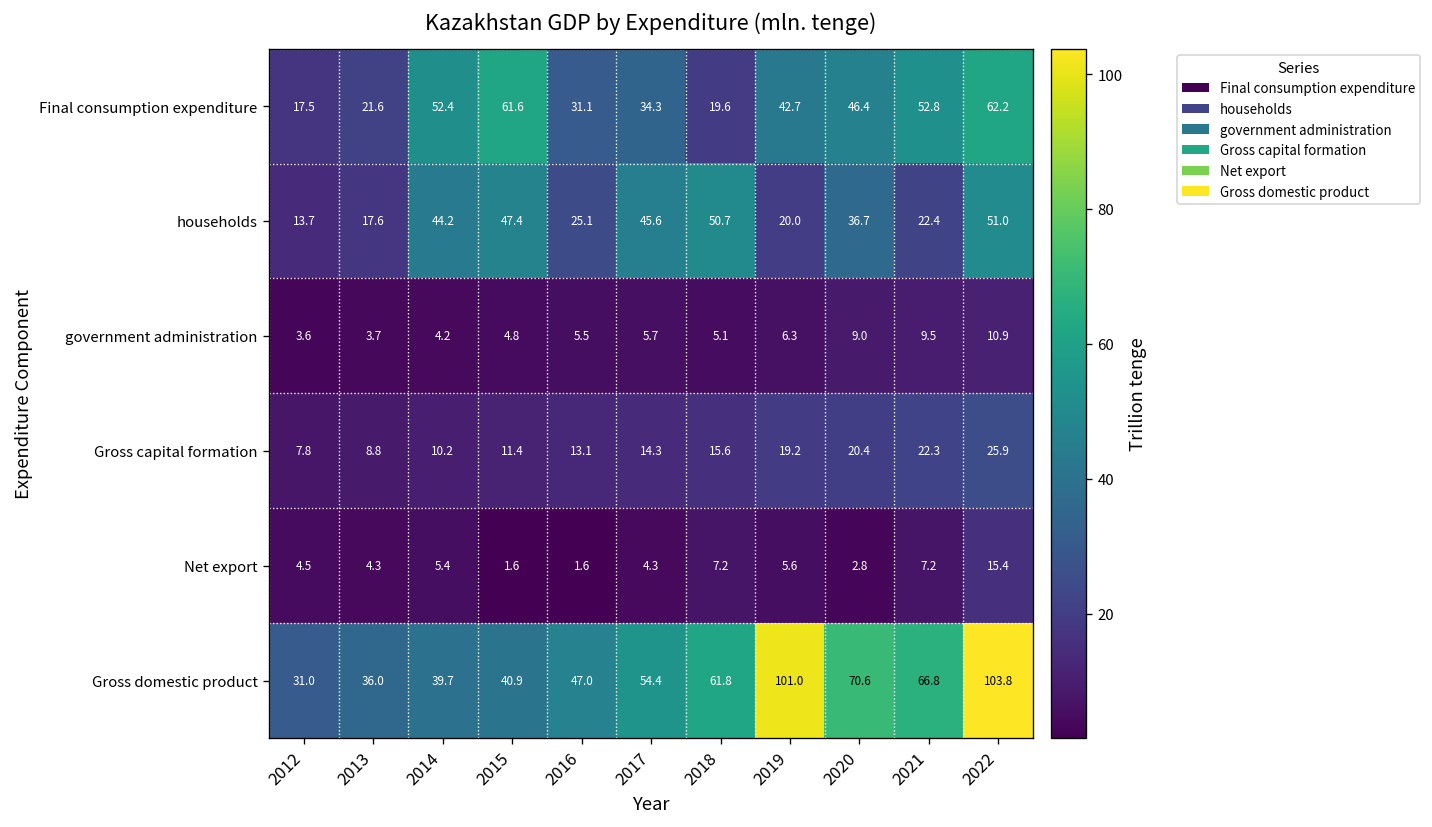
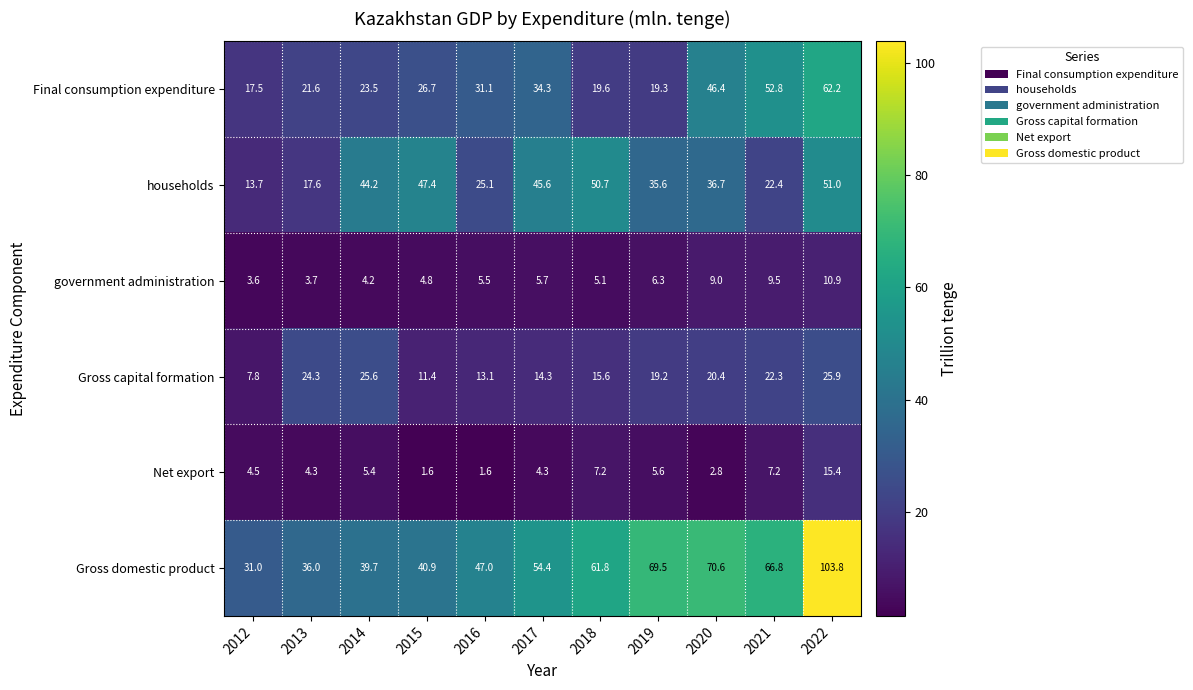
Final consumption expenditure, 2014: 52.4 -> 23.5
Final consumption expenditure, 2015: 61.6 -> 26.7
Final consumption expenditure, 2019: 42.7 -> 19.3
households, 2019: 20.0 -> 35.6
Gross capital formation, 2013: 8.8 -> 24.3
Gross capital formation, 2014: 10.2 -> 25.6
Gross domestic product, 2019: 101.0 -> 69.5
